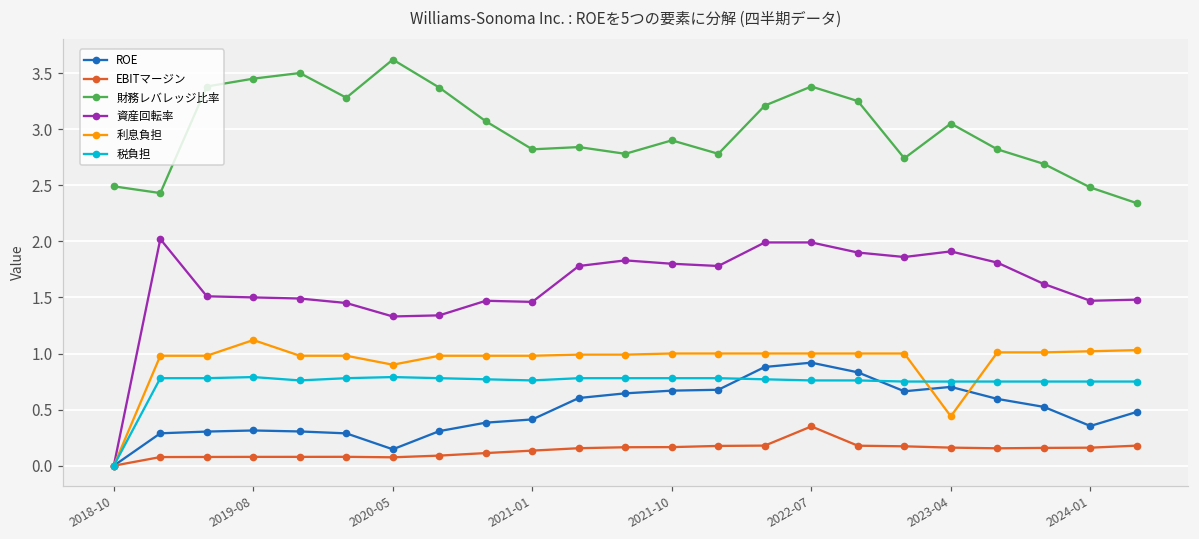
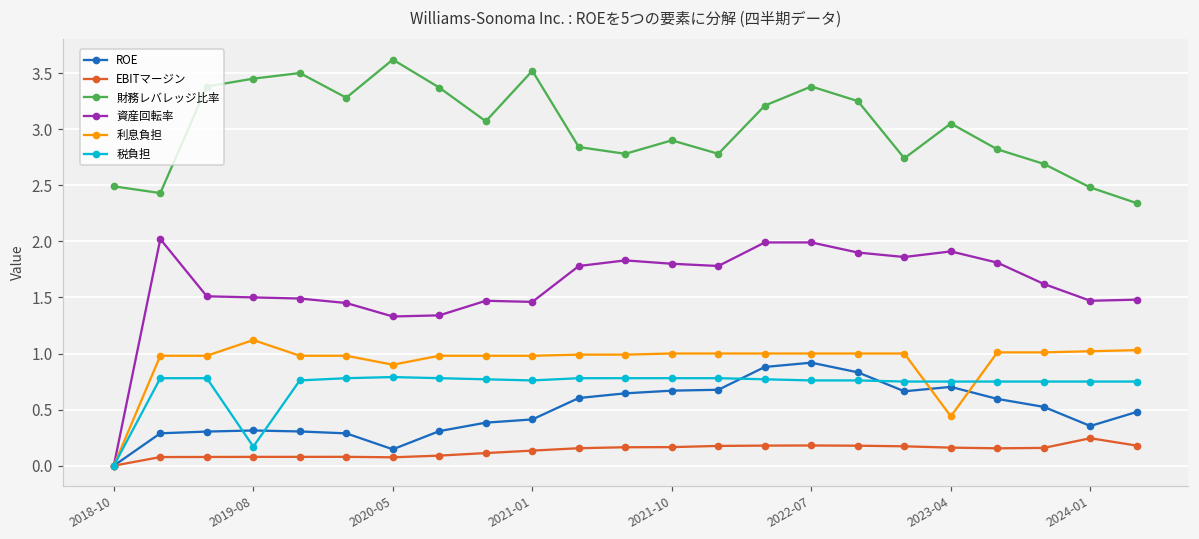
税負担, 2019-08: 0.79 -> 0.17
財務レバレッジ比率, 2021-01: 2.82 -> 3.52
EBITマージン, 2022-07: 0.35 -> 0.18
EBITマージン, 2024-01: 0.16 -> 0.24
